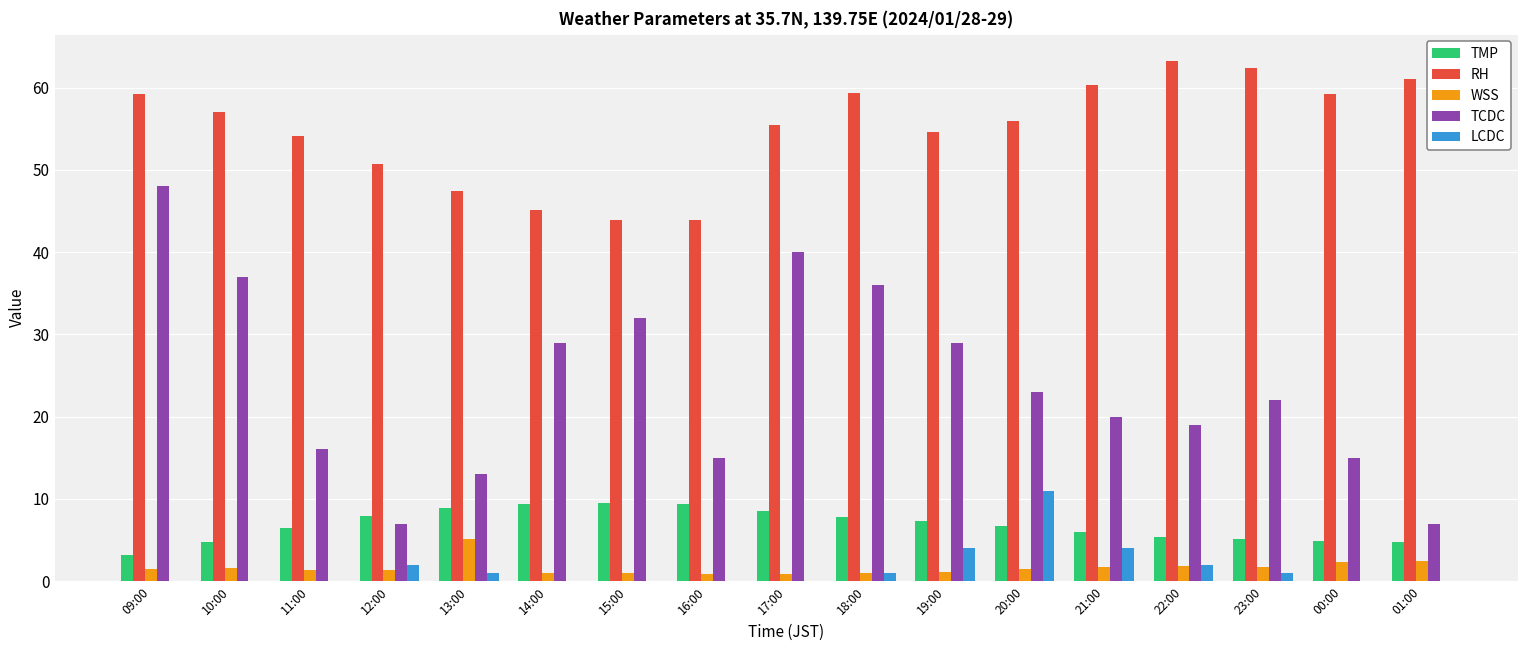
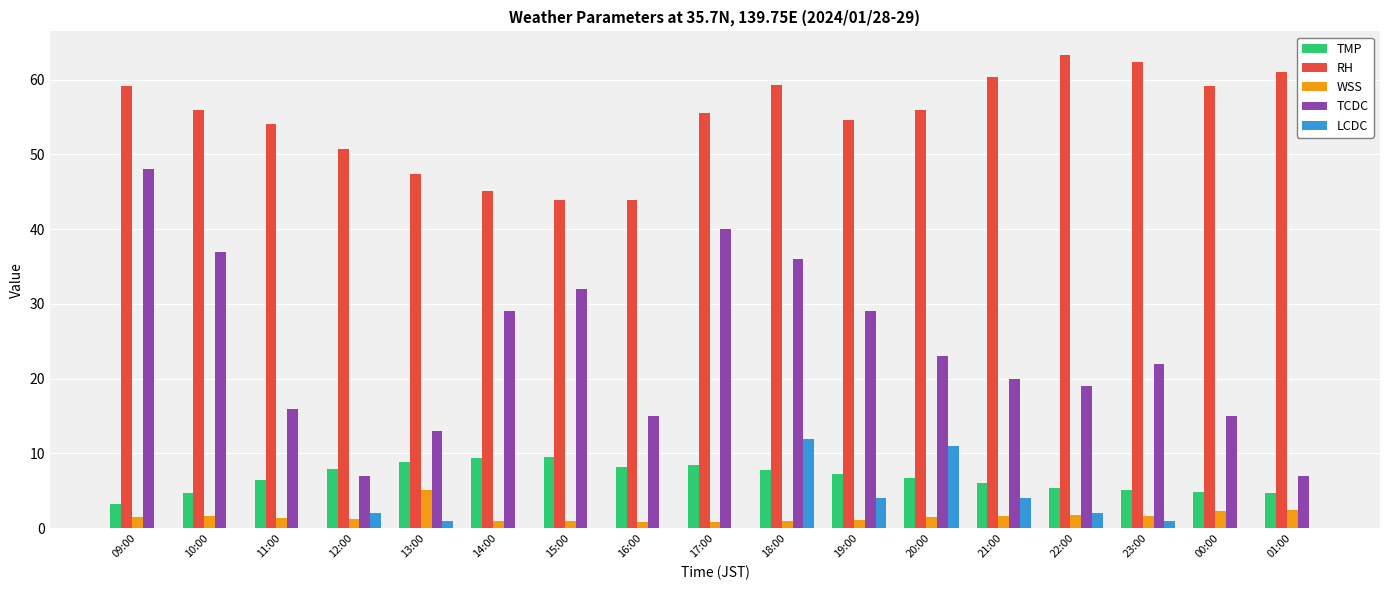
RH, 10:00: 57 -> 56
TMP, 16:00: 9 -> 8
LCDC, 18:00: 1 -> 12
